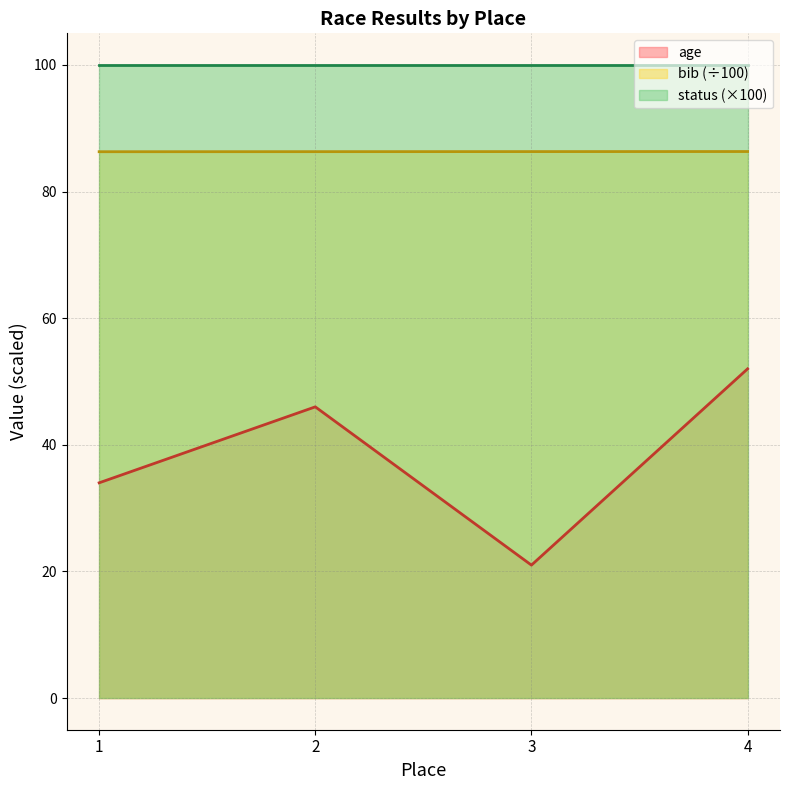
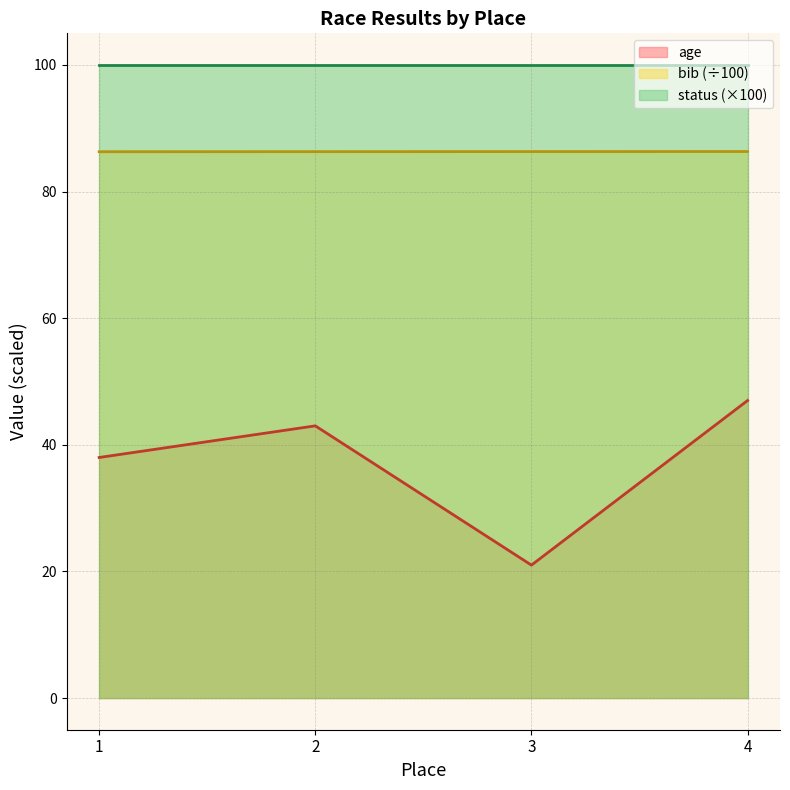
age, 1: 34 -> 38
age, 2: 46 -> 43
age, 4: 52 -> 47
